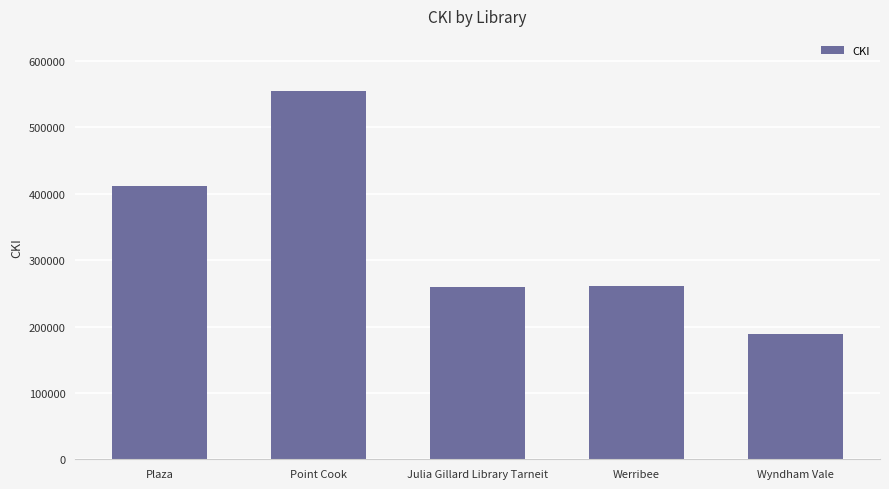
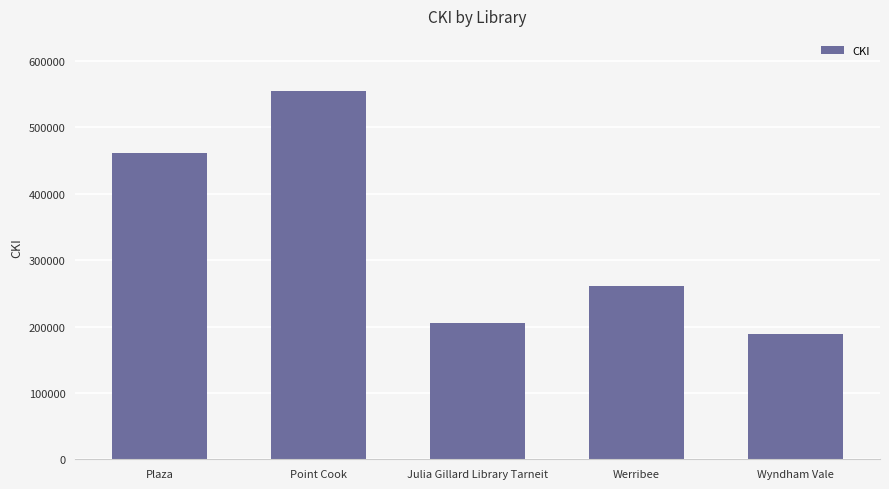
Plaza: 410000 -> 460000
Julia Gillard Library Tarneit: 260000 -> 210000
